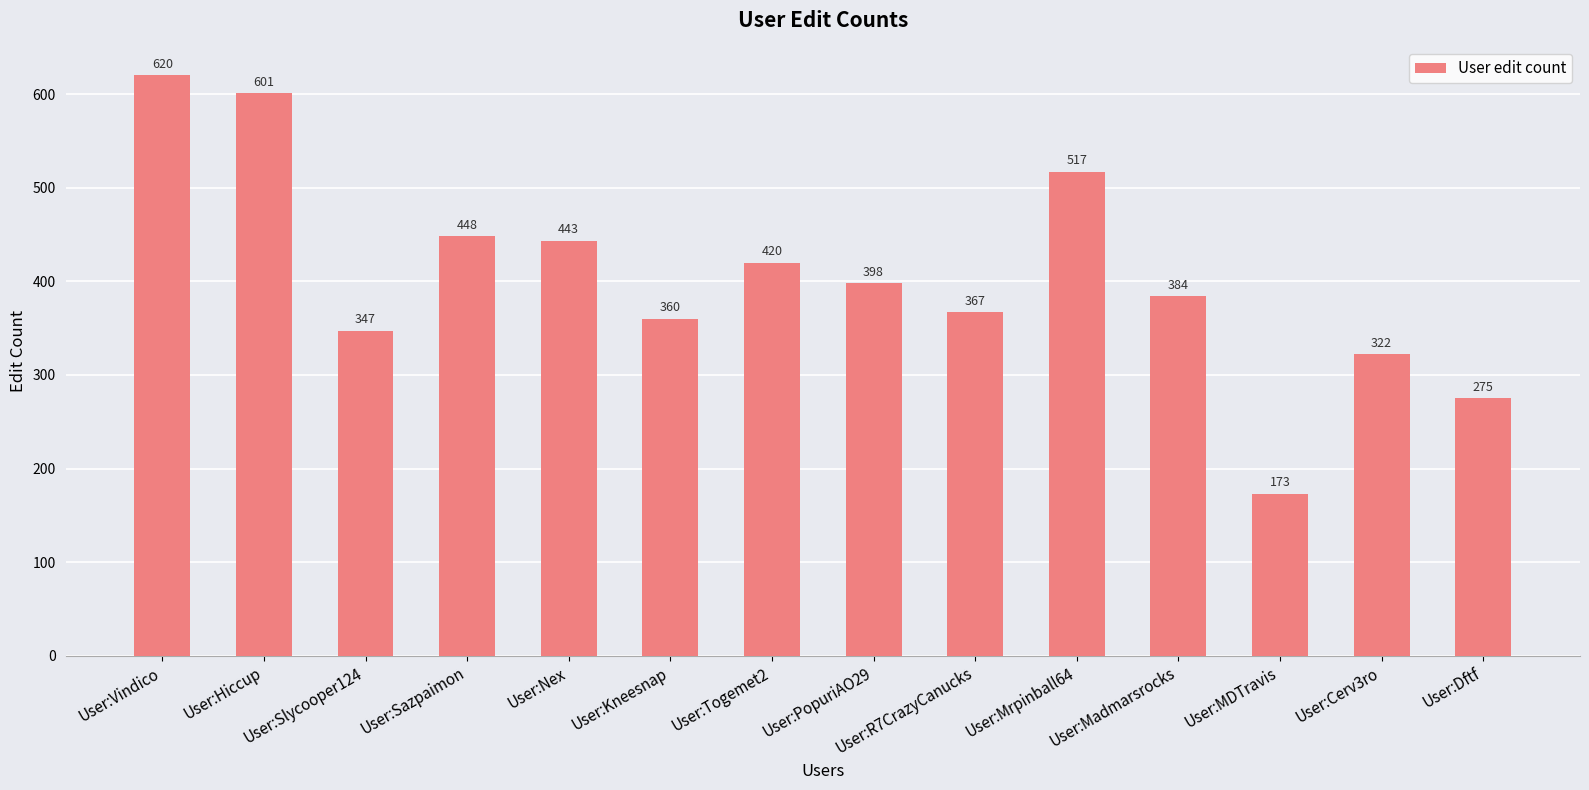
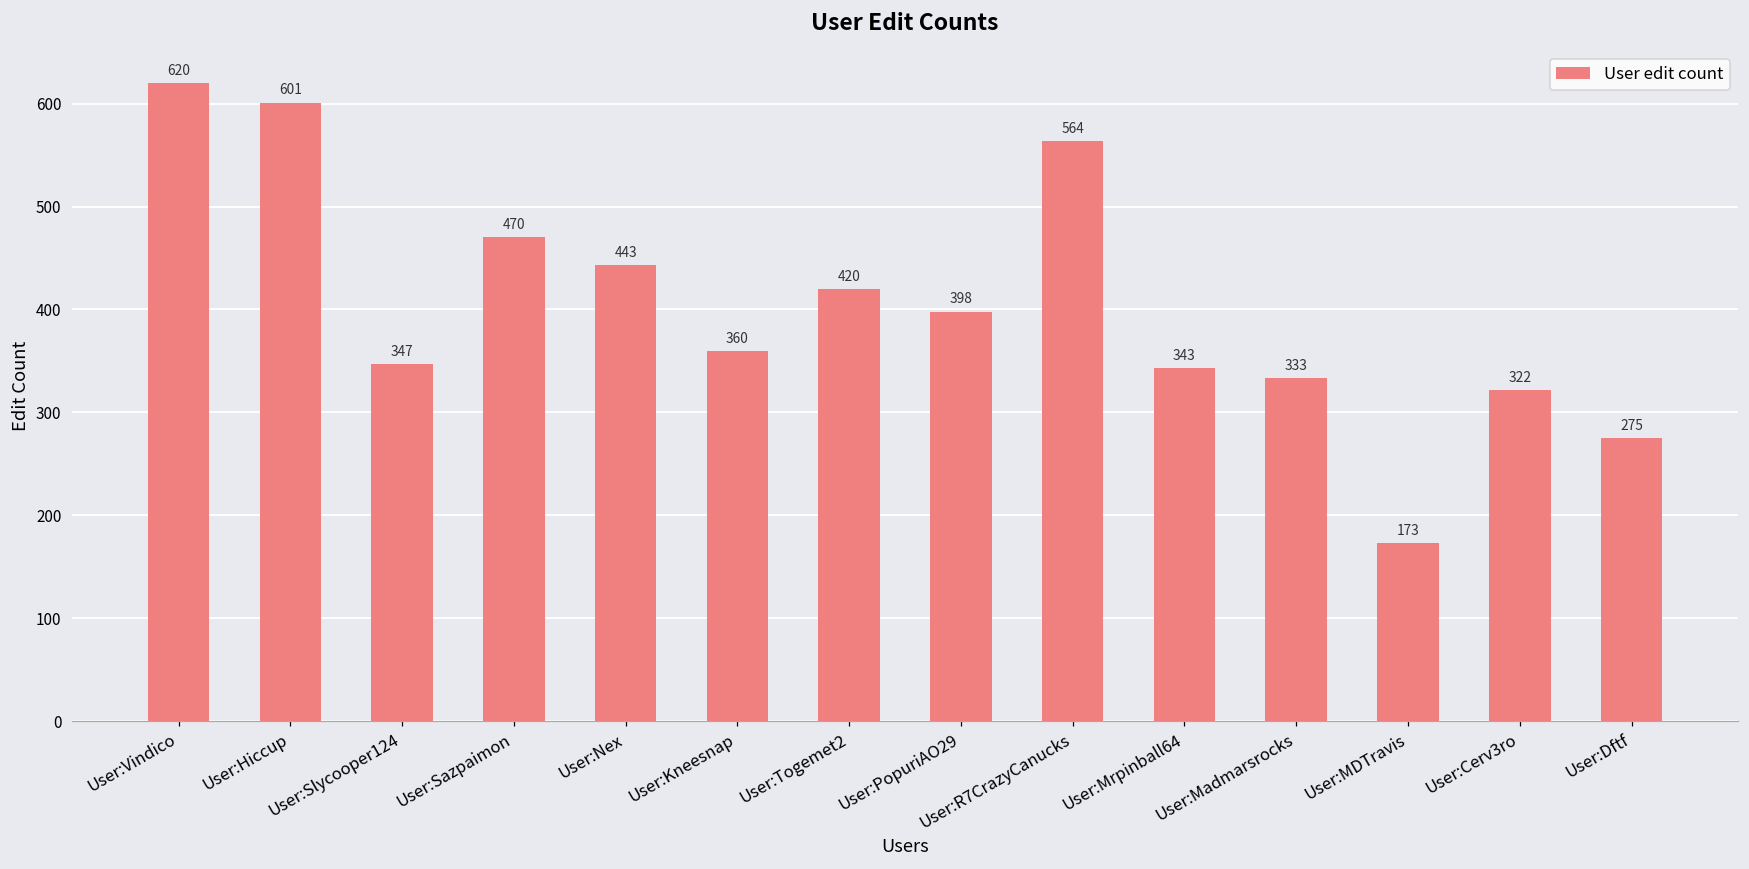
User:Sazpaimon: 448 -> 470
User:R7CrazyCanucks: 367 -> 564
User:Mrpinball64: 517 -> 343
User:Madmarsrocks: 384 -> 333
